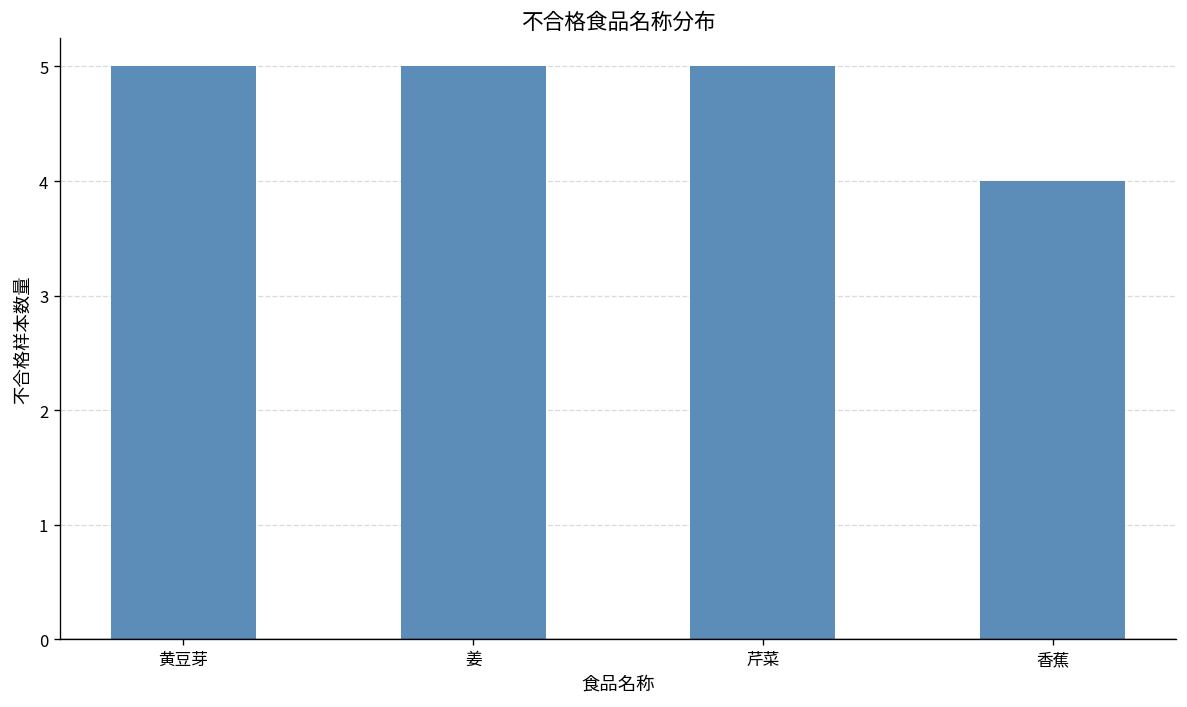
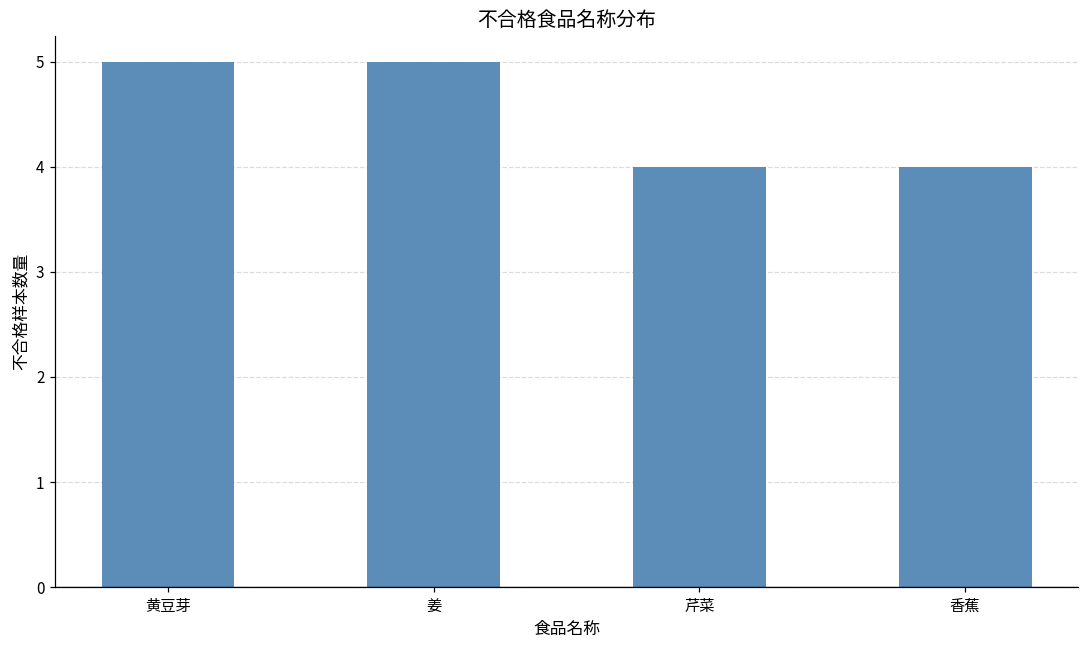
芹菜: 5 -> 4
